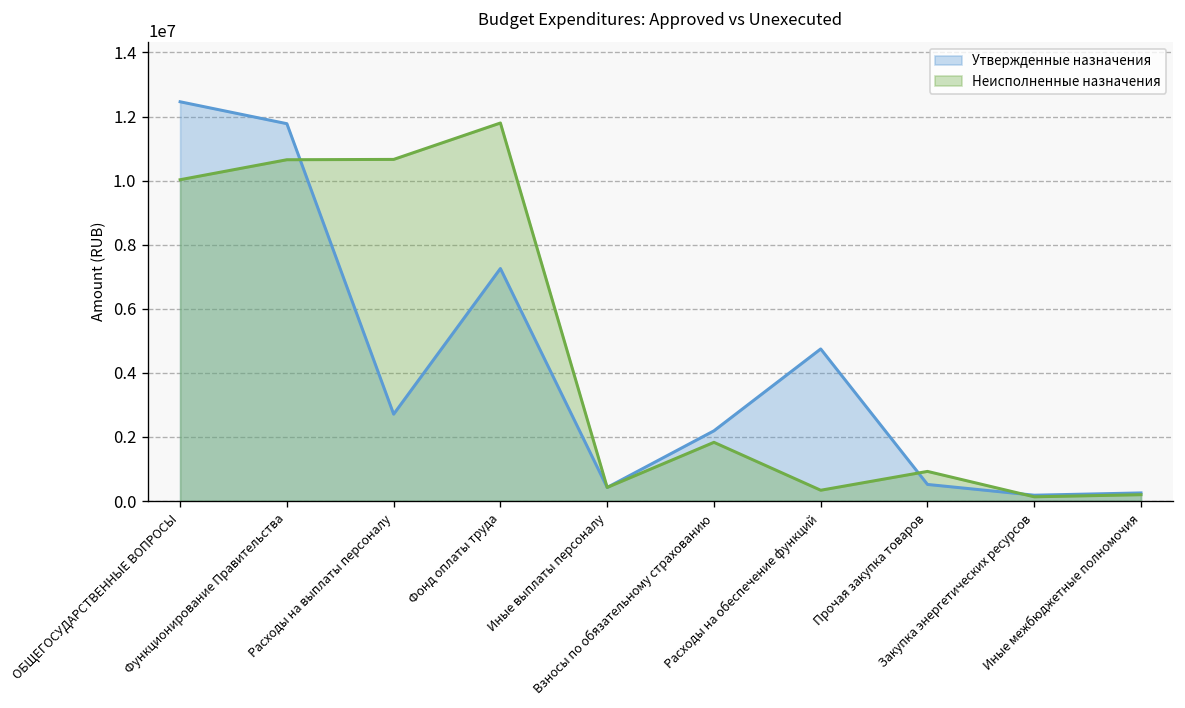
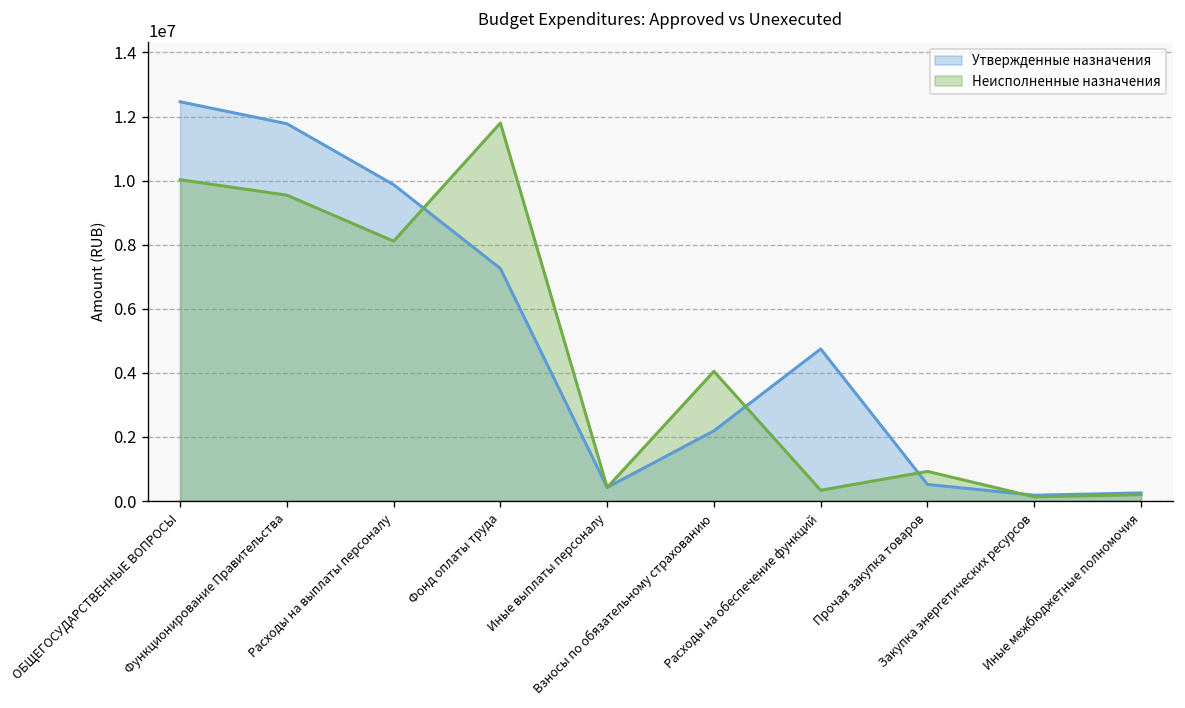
Неисполненные назначения, Функционирование Правительства: 10700000 -> 9500000
Утвержденные назначения, Расходы на выплаты персоналу: 2700000 -> 9900000
Неисполненные назначения, Расходы на выплаты персоналу: 10700000 -> 8100000
Неисполненные назначения, Взносы по обязательному страхованию: 1800000 -> 4000000
